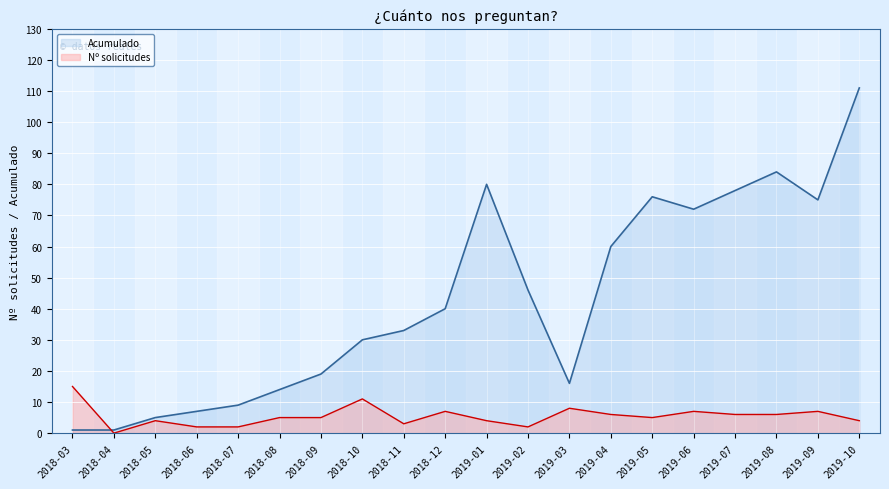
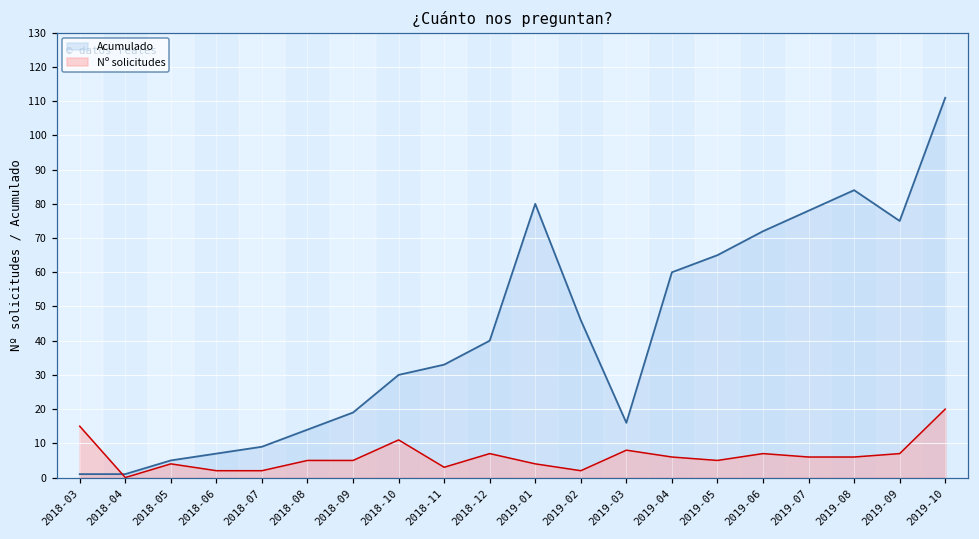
Acumulado, 2019-05: 76 -> 65
Nº solicitudes, 2019-10: 4 -> 20
